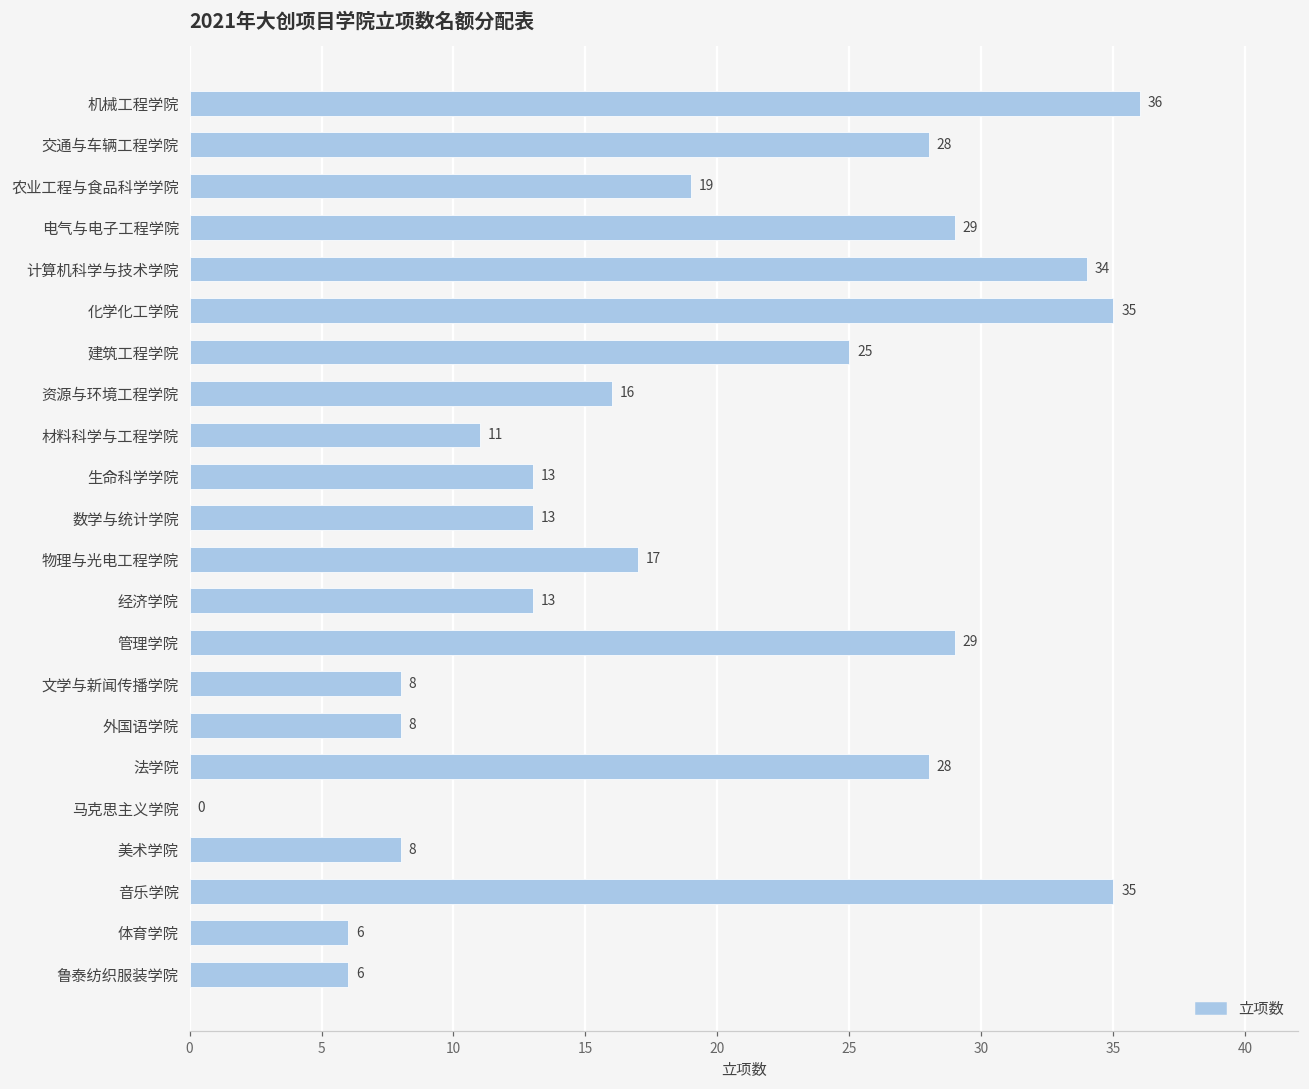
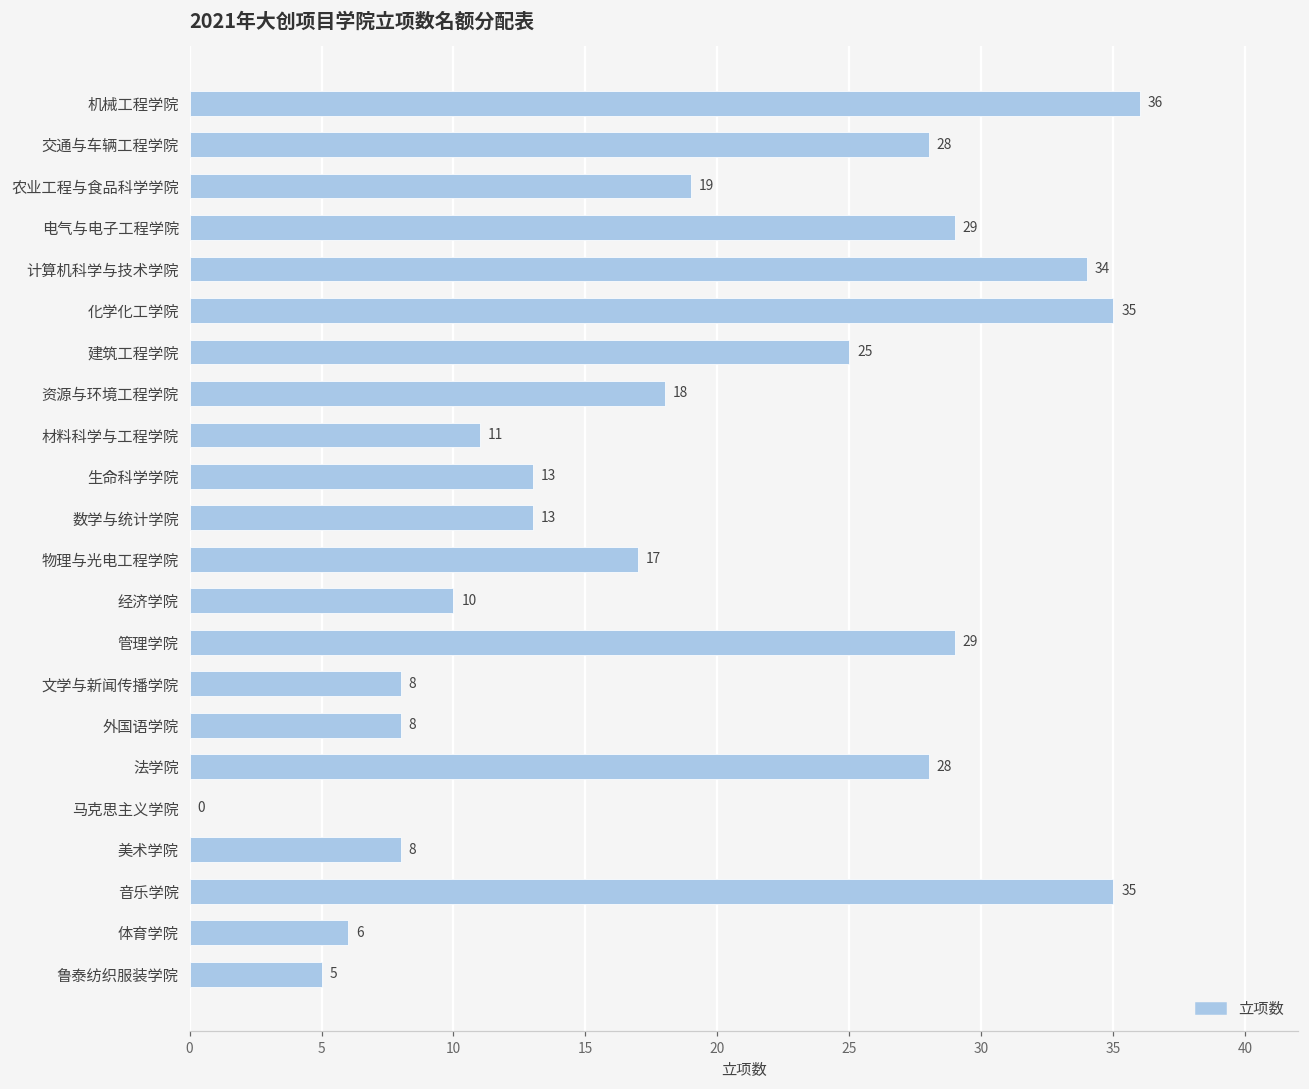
资源与环境工程学院: 16 -> 18
经济学院: 13 -> 10
鲁泰纺织服装学院: 6 -> 5
